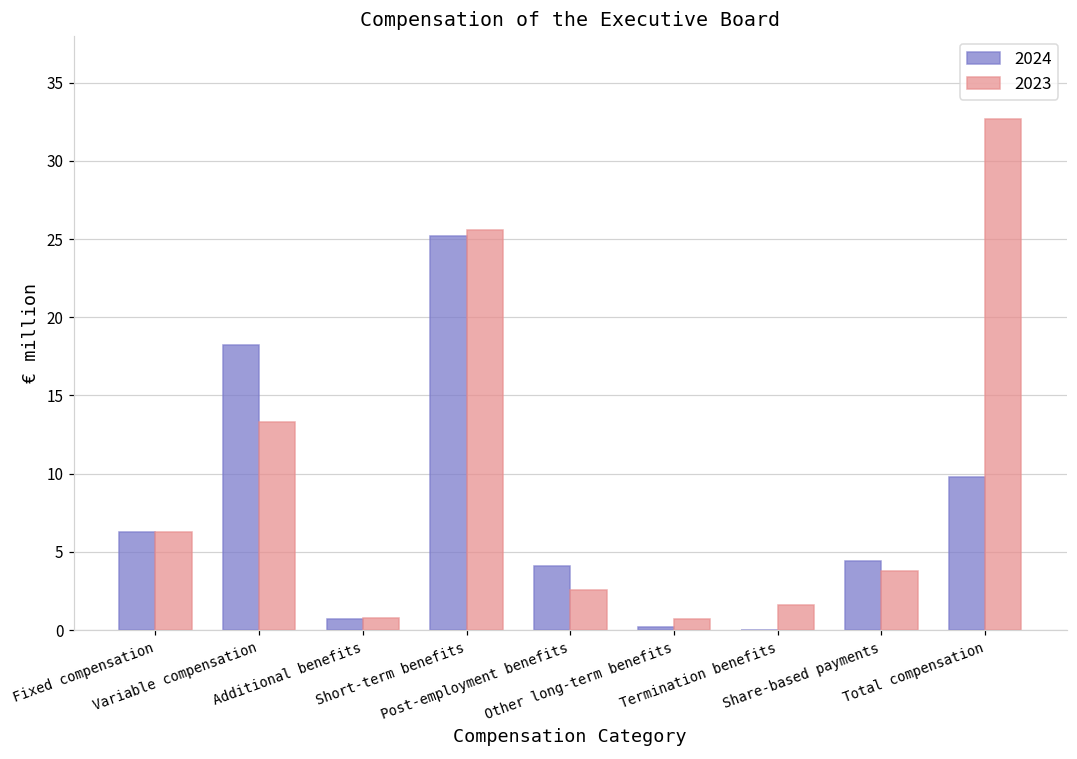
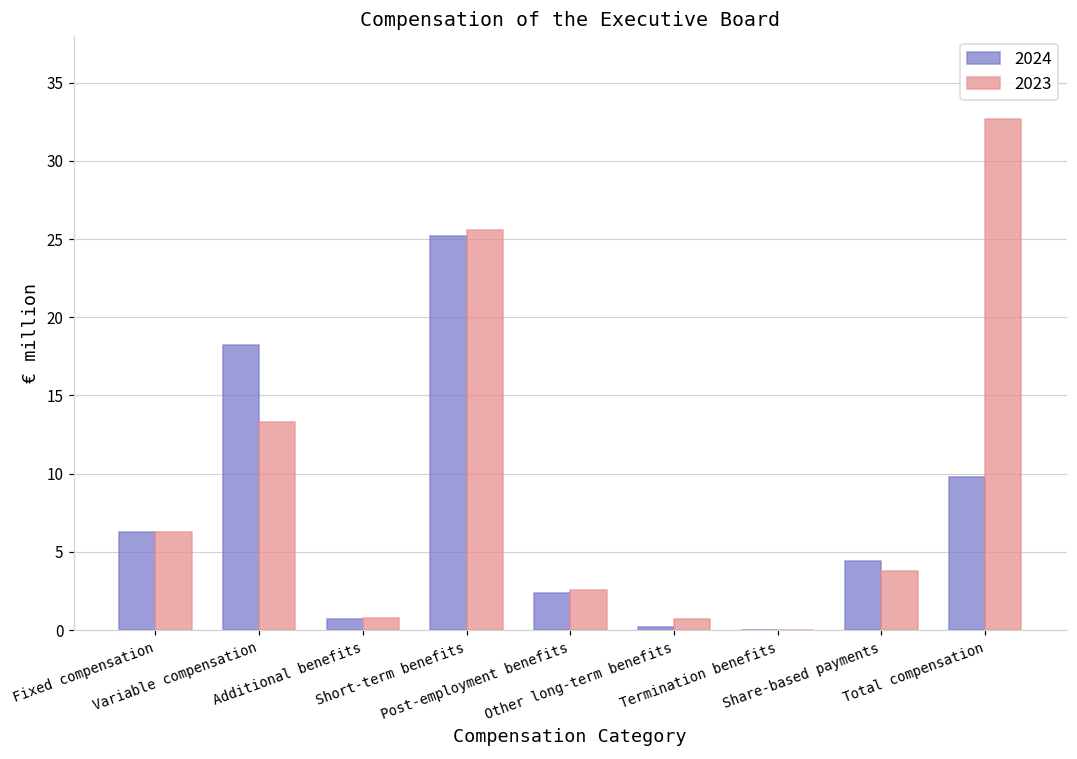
2024, Post-employment benefits: 4.1 -> 2.4
2023, Termination benefits: 1.6 -> 0.0
